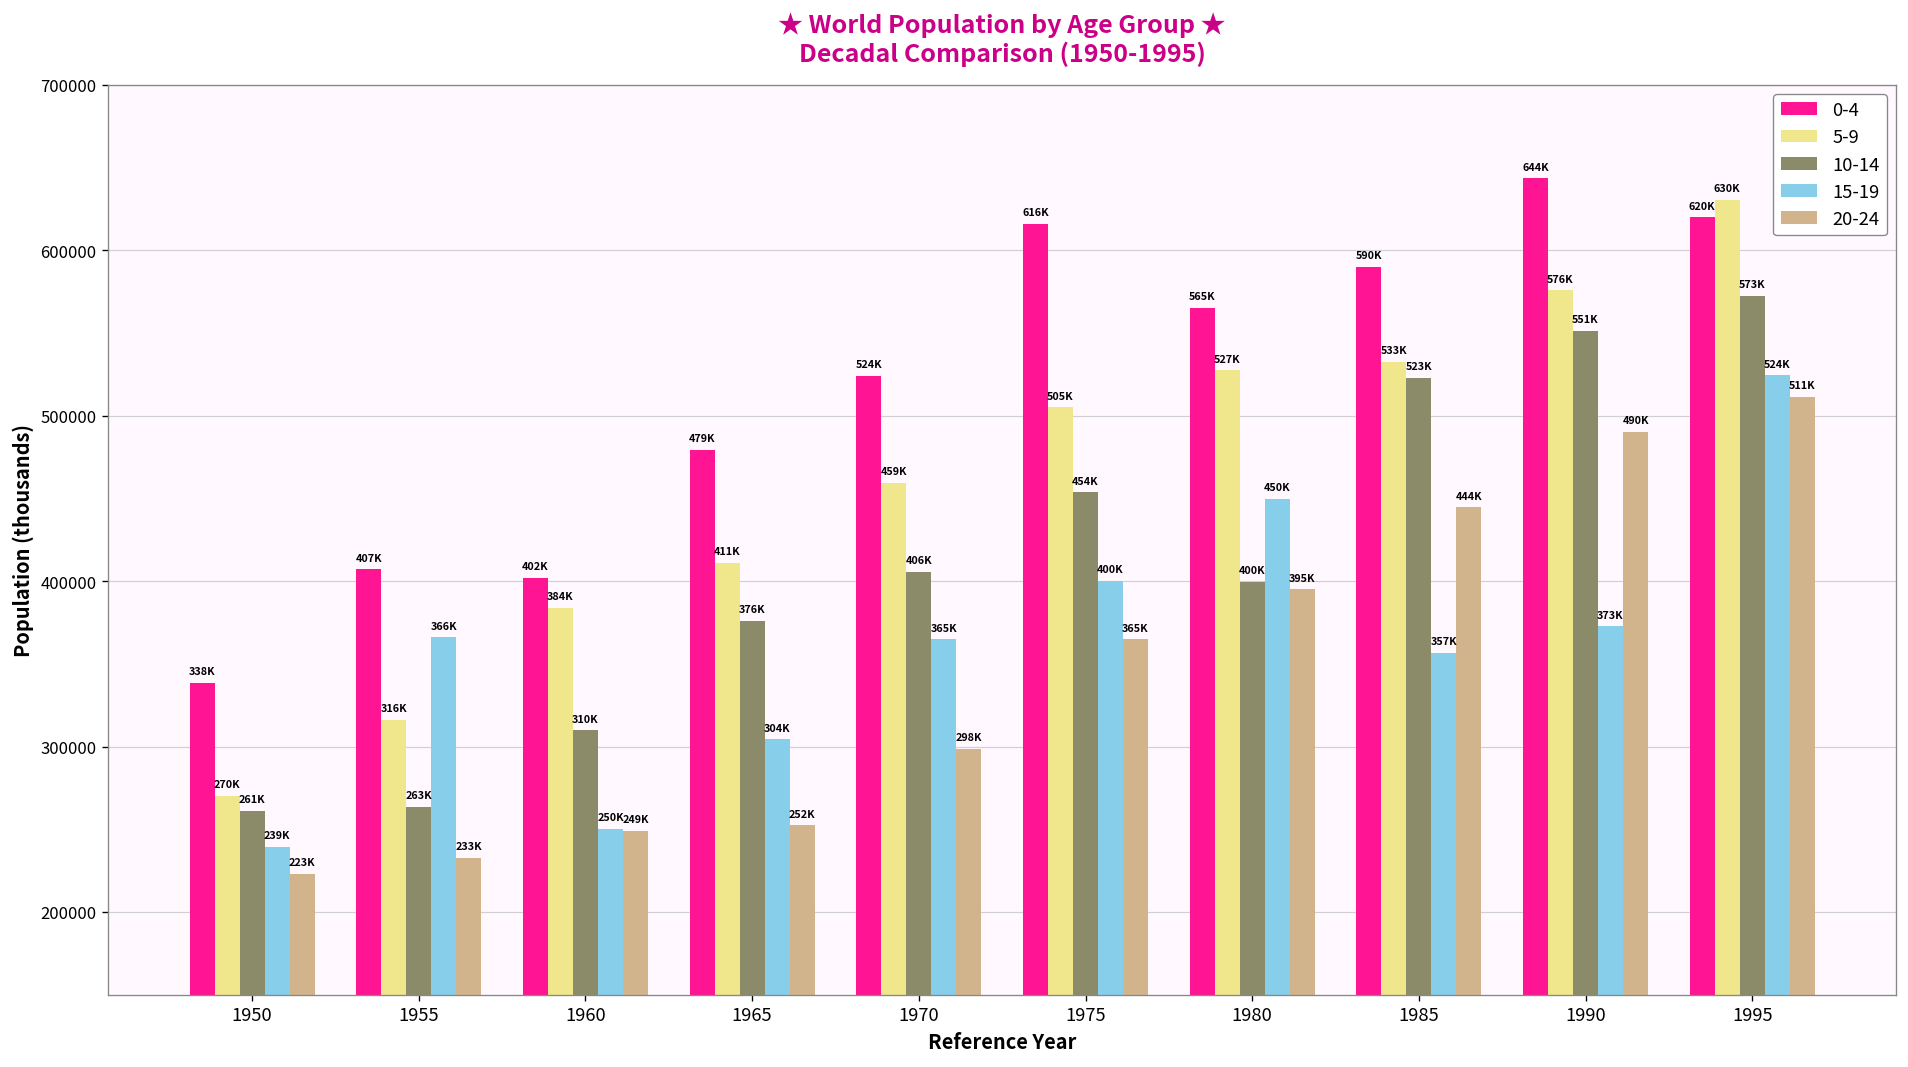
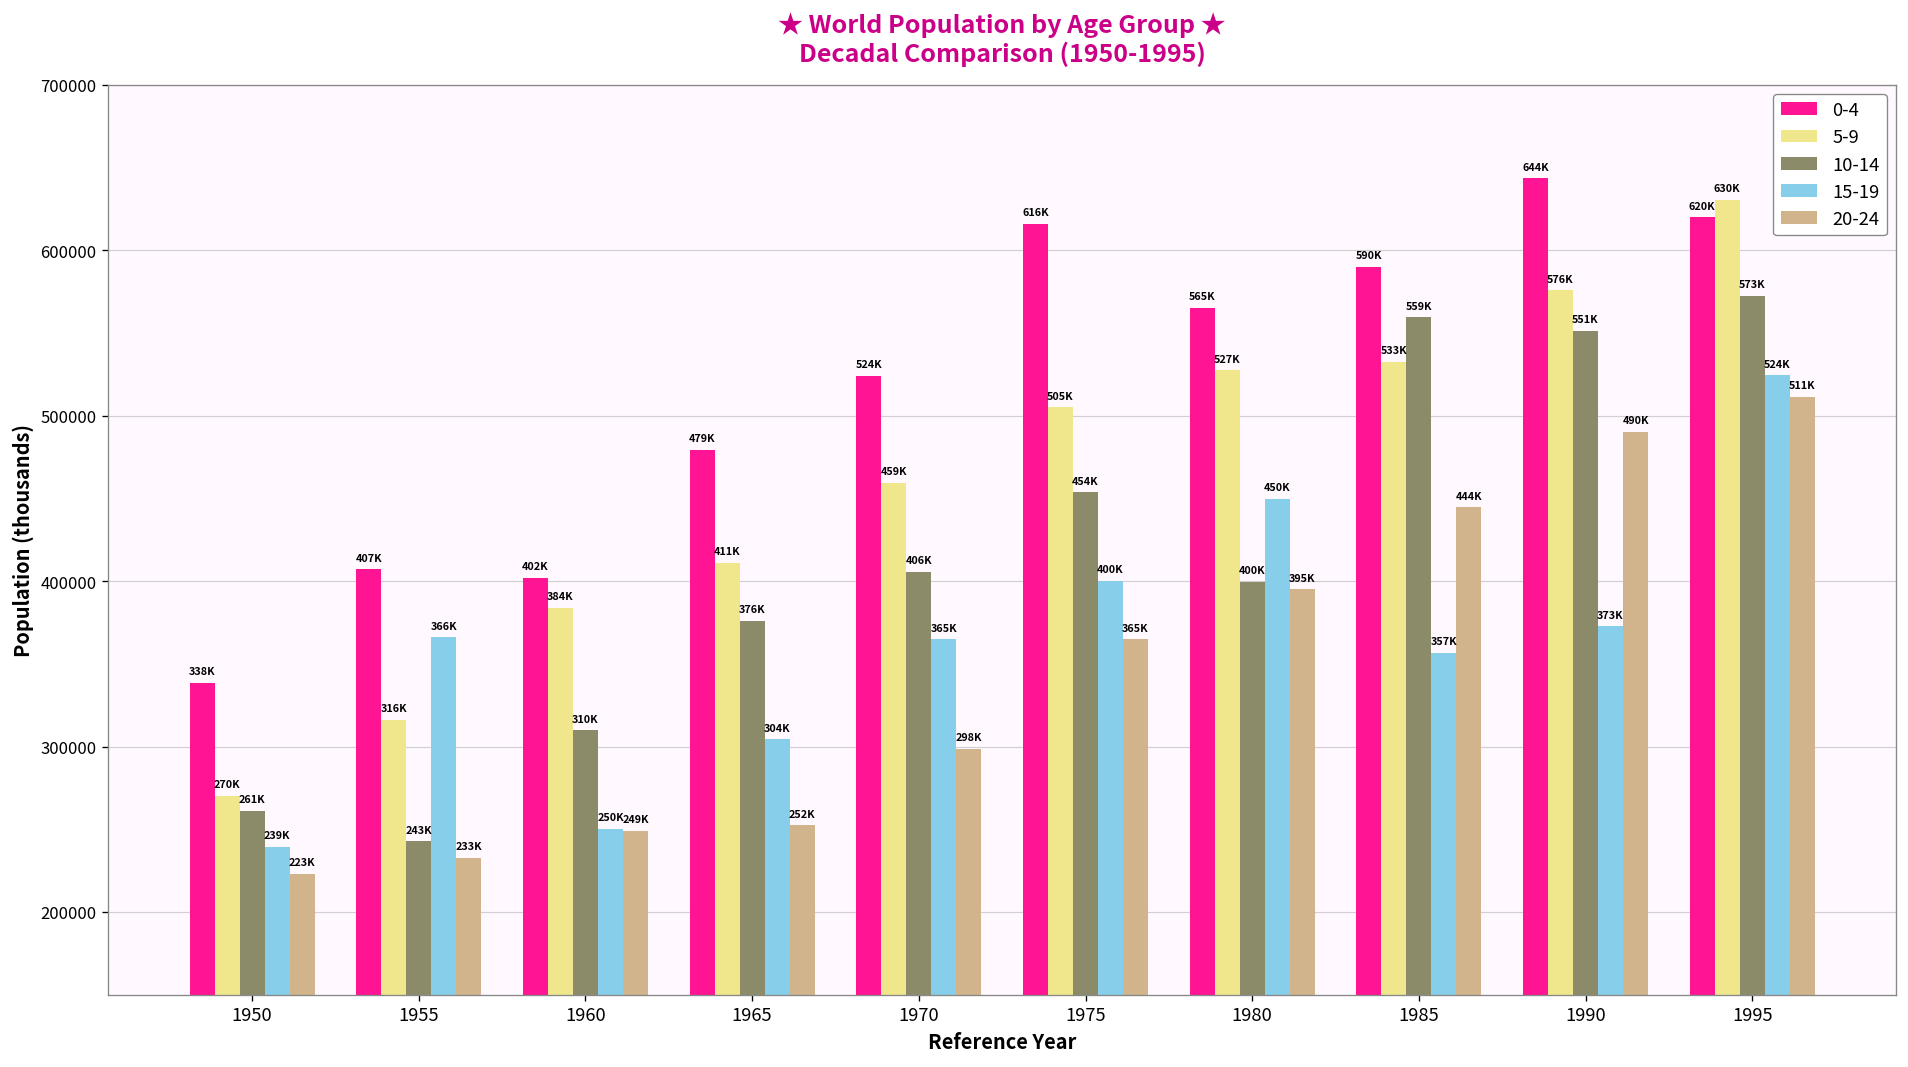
10-14, 1955: 263K -> 243K
10-14, 1985: 523K -> 559K
